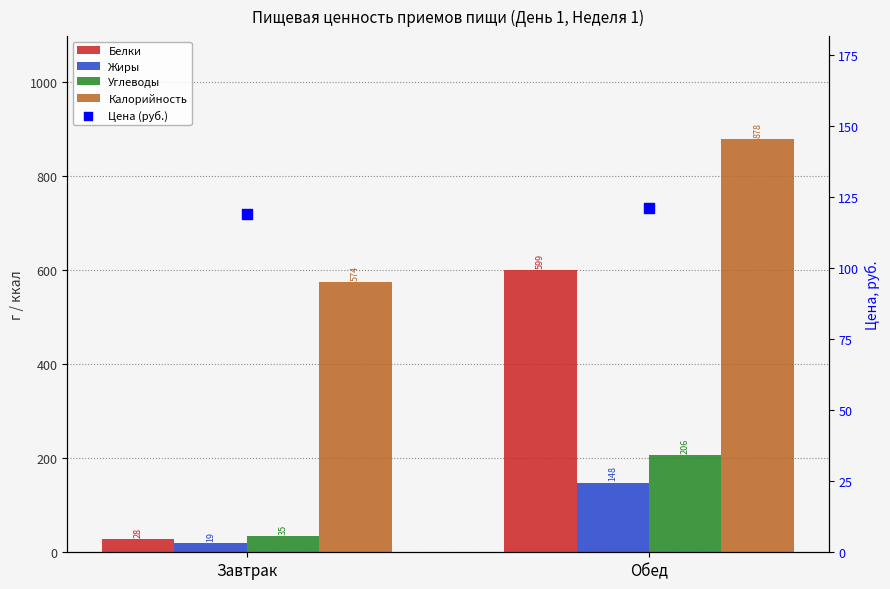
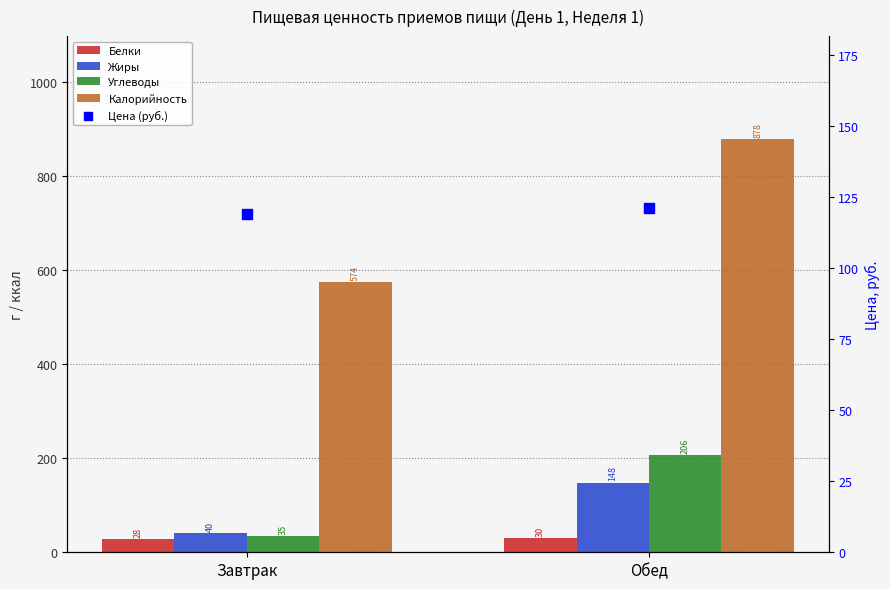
Жиры, Завтрак: 19 -> 40
Белки, Обед: 599 -> 30
